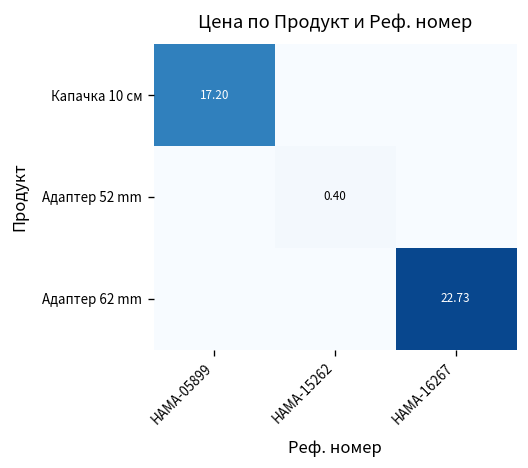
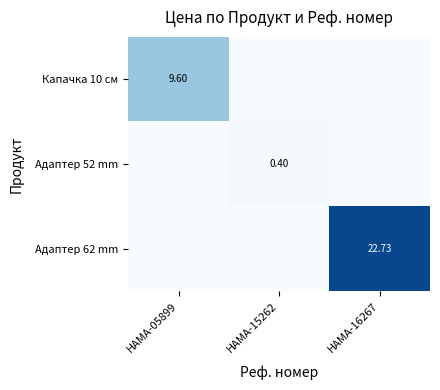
Капачка 10 см, HAMA-05899: 17.20 -> 9.60
